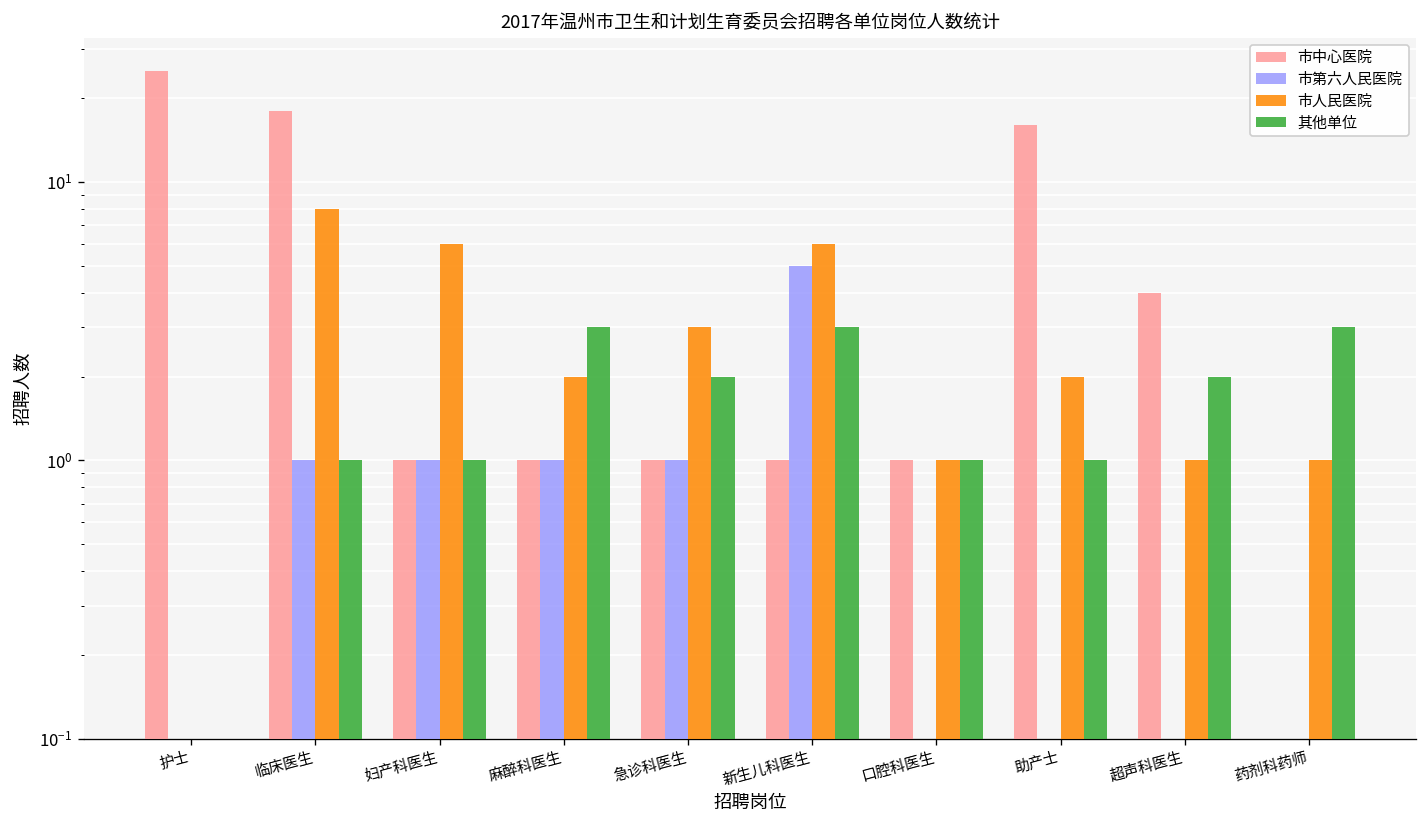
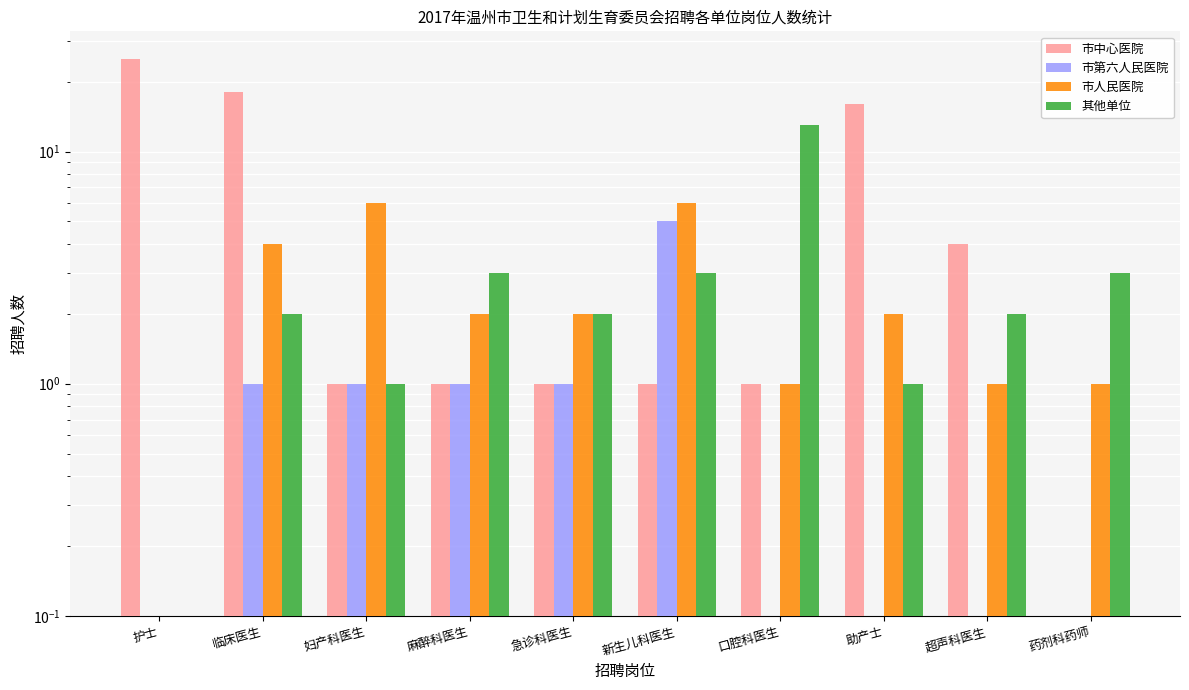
市人民医院, 临床医生: 8 -> 4
其他单位, 临床医生: 1 -> 2
市人民医院, 急诊科医生: 3 -> 2
其他单位, 口腔科医生: 1 -> 13
